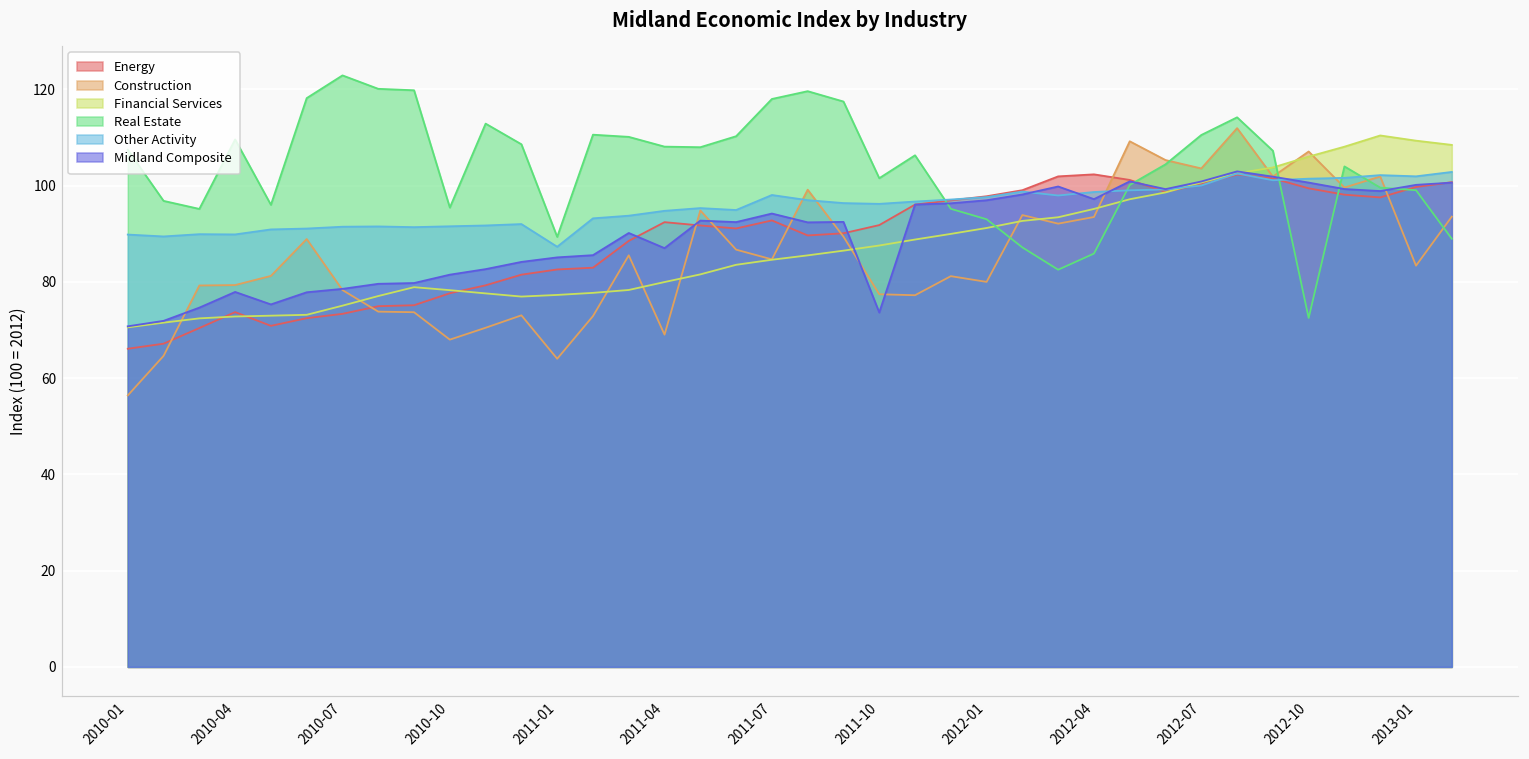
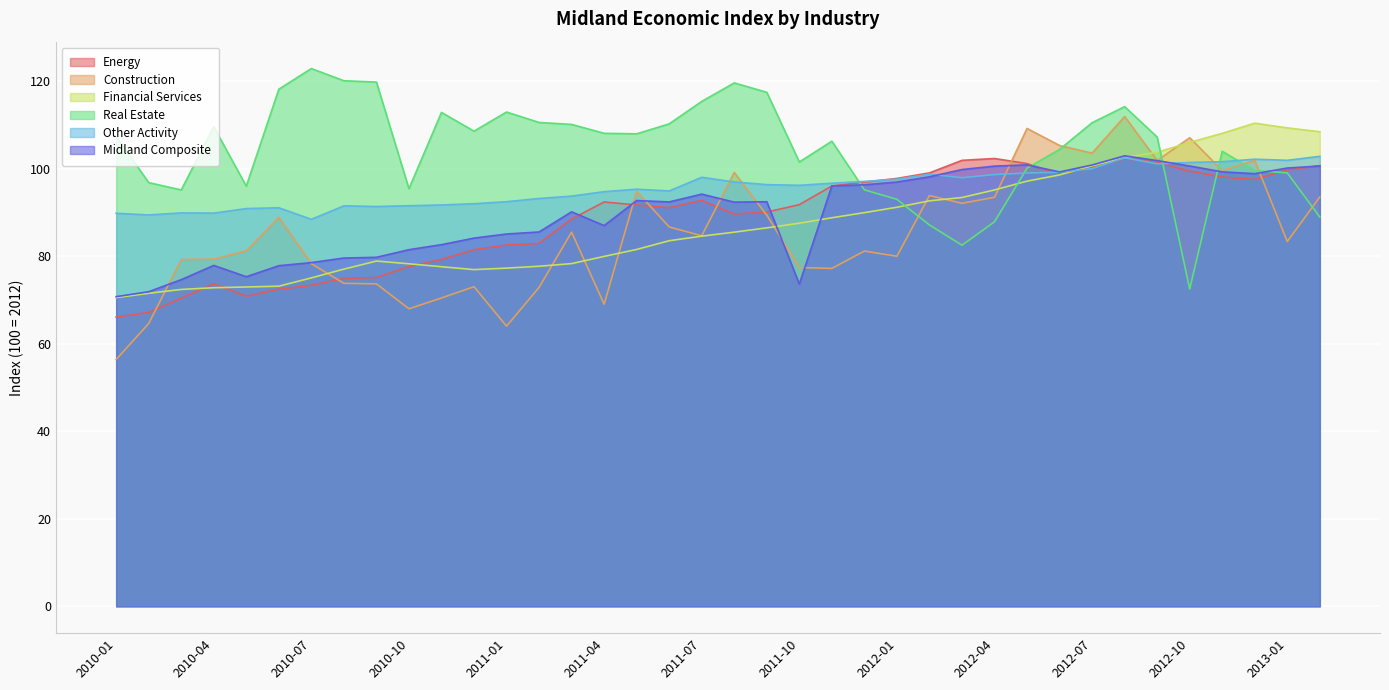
Other Activity, 2010-07: 91 -> 88
Real Estate, 2011-01: 89 -> 113
Other Activity, 2011-01: 87 -> 92
Real Estate, 2011-07: 118 -> 115
Real Estate, 2012-04: 86 -> 88
Midland Composite, 2012-04: 97 -> 101
